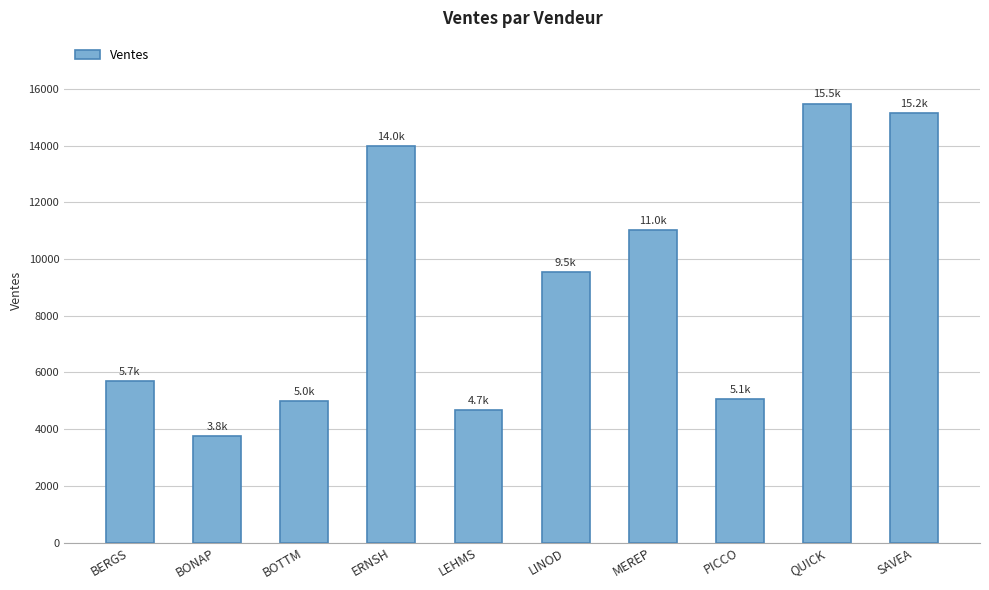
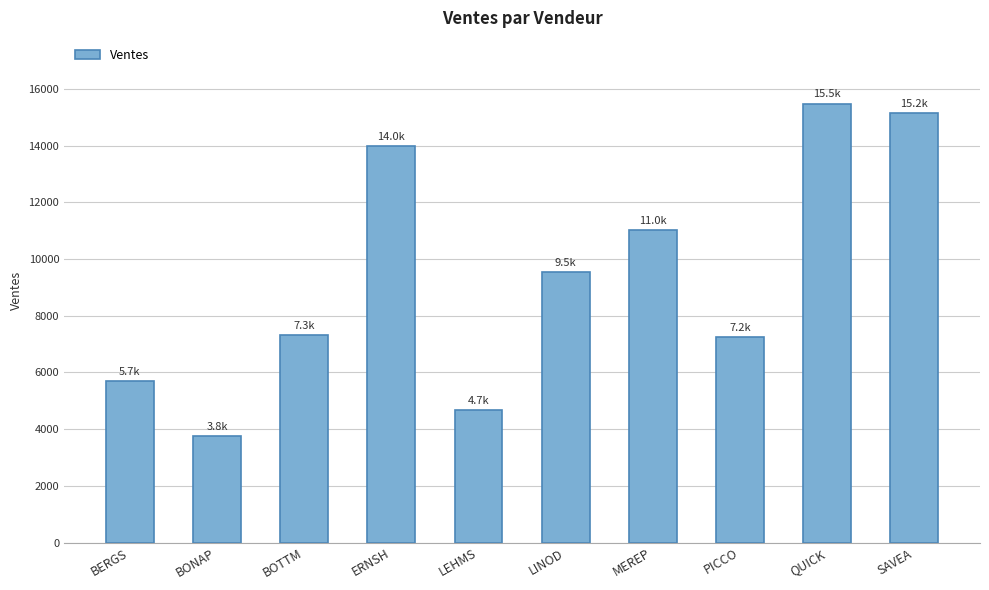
BOTTM: 5.0k -> 7.3k
PICCO: 5.1k -> 7.2k
